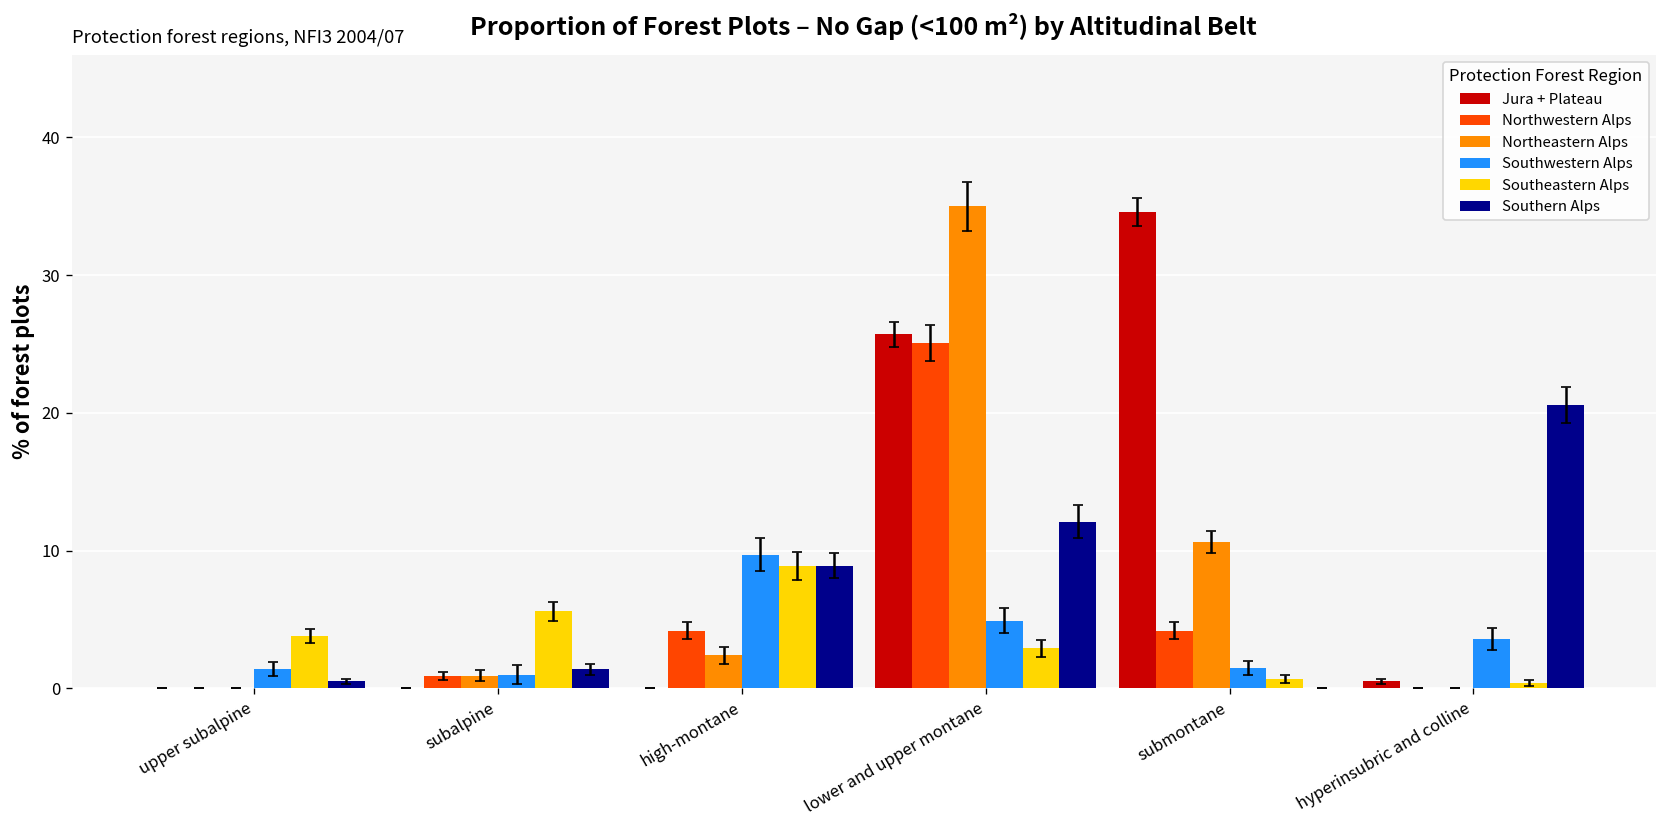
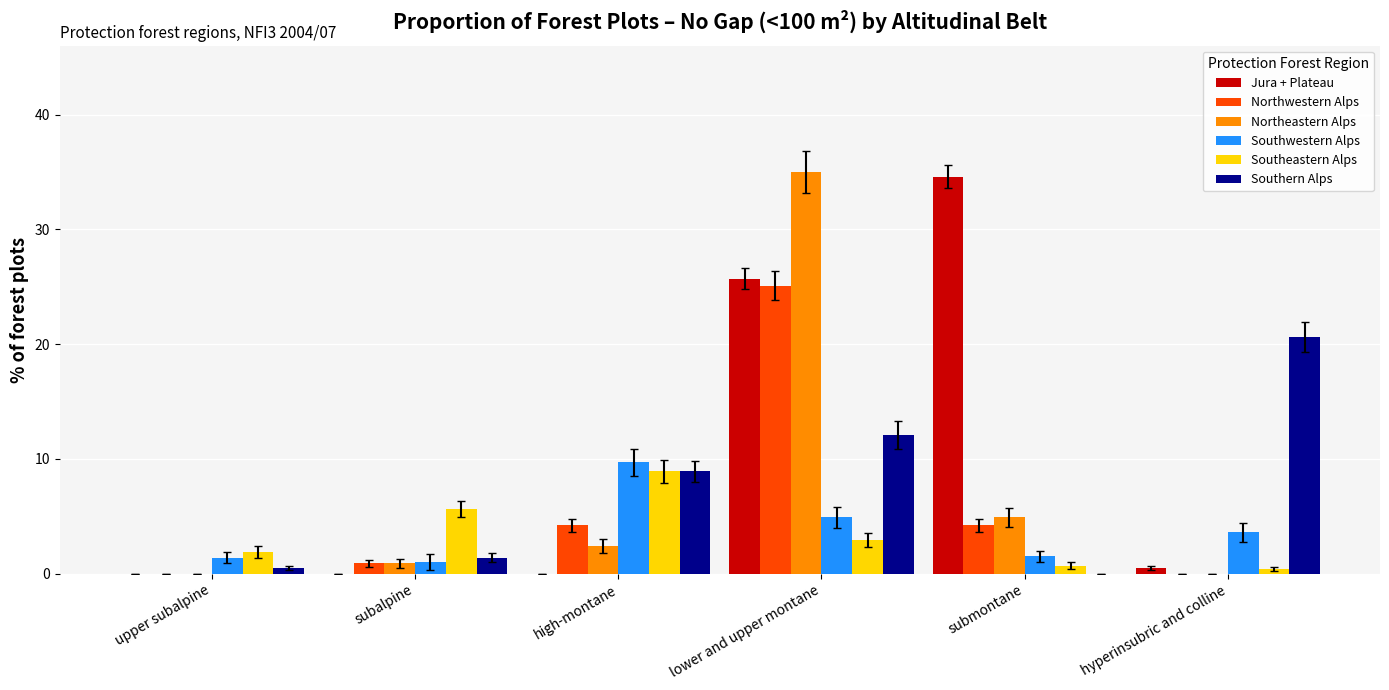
Southeastern Alps, upper subalpine: 3.8 -> 1.9
Northeastern Alps, submontane: 10.6 -> 4.9
